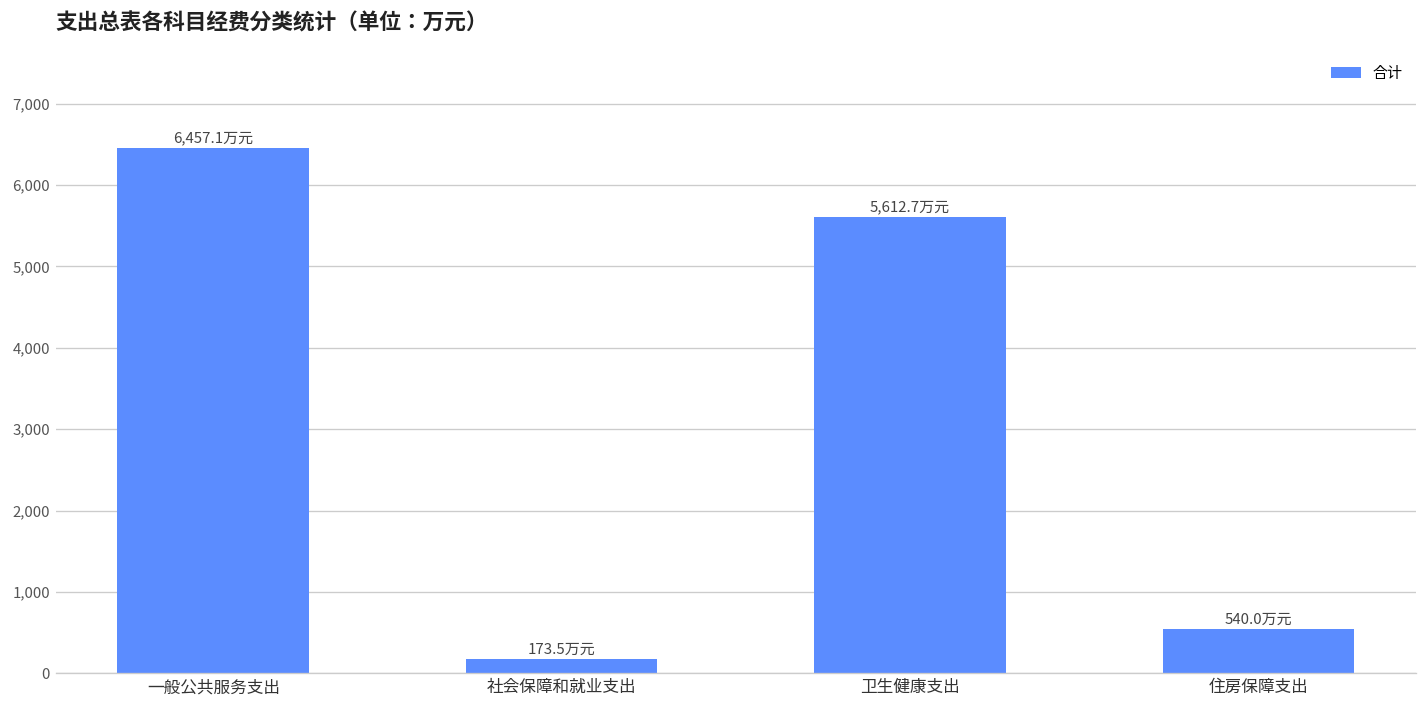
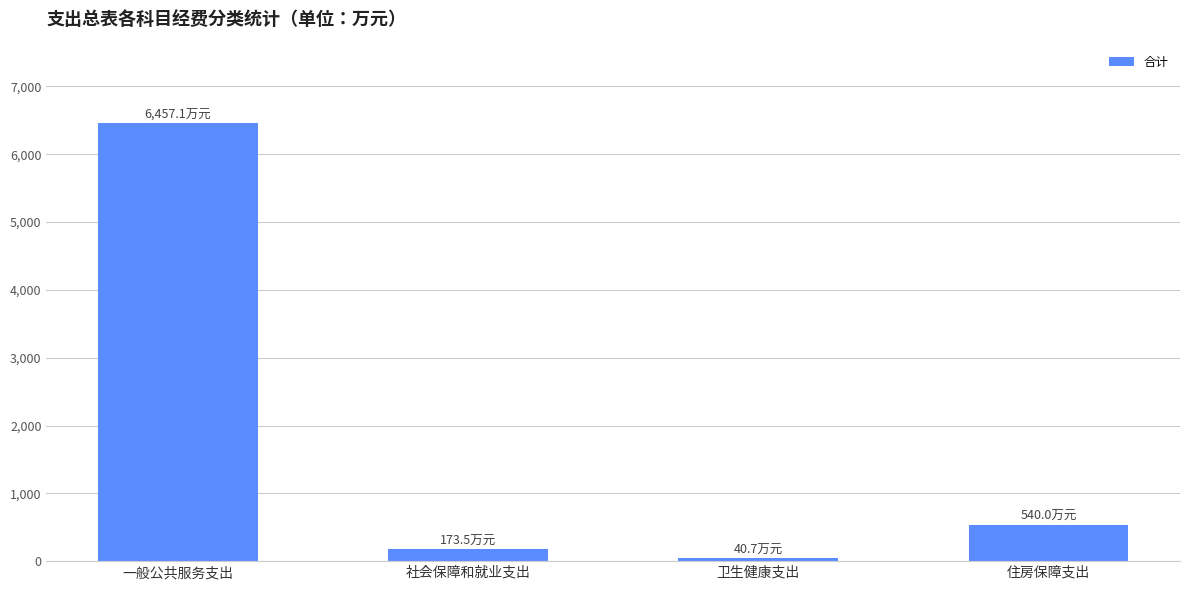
卫生健康支出: 5,612.7 -> 40.7
